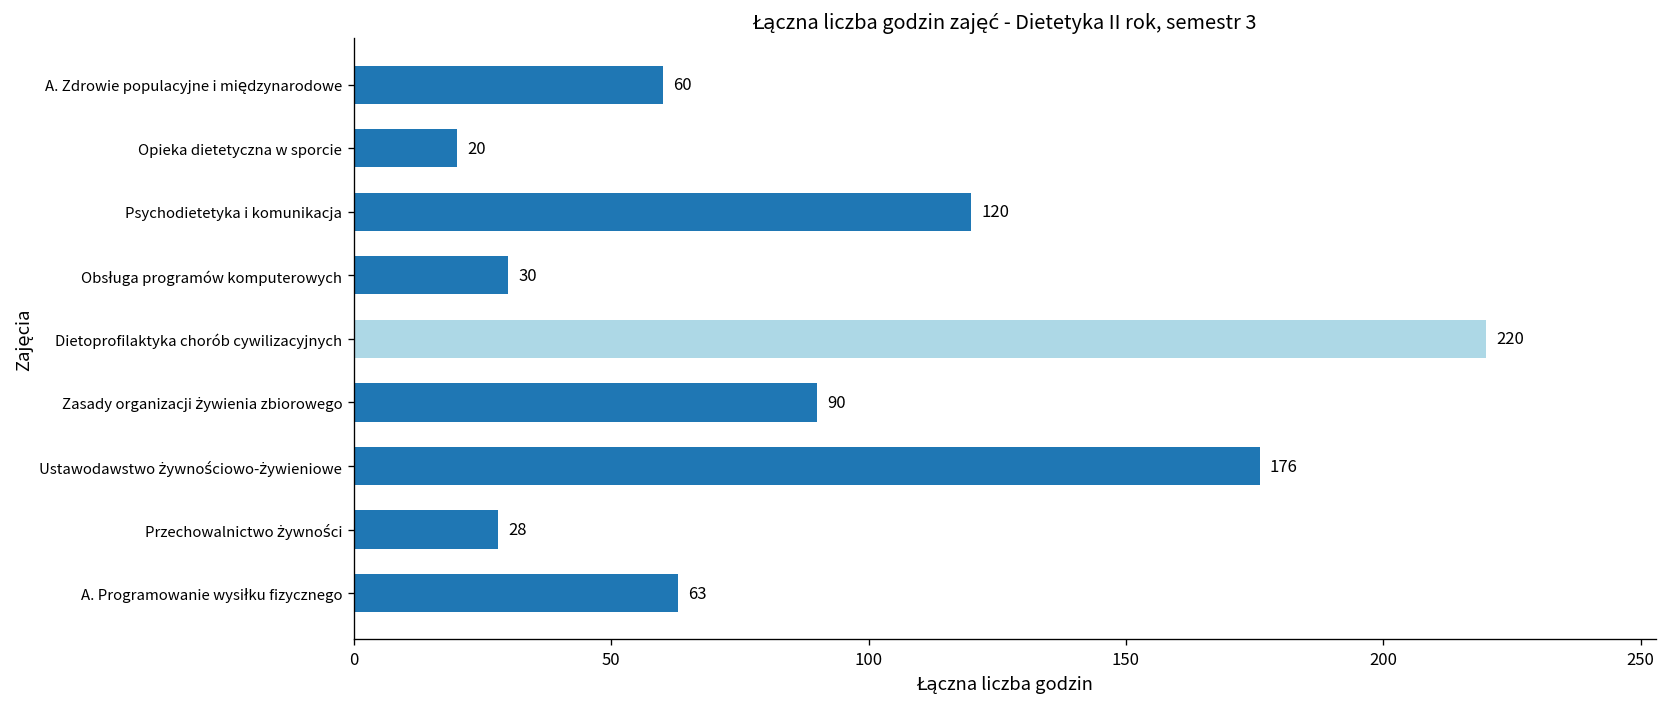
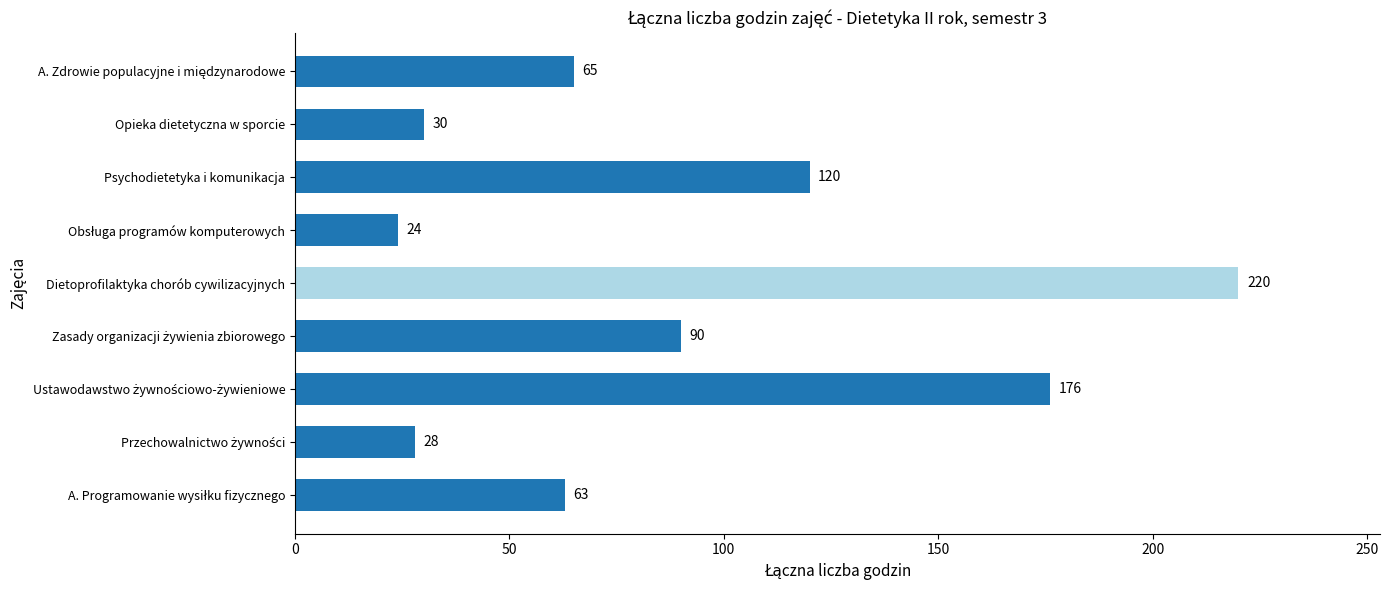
A. Zdrowie populacyjne i międzynarodowe: 60 -> 65
Opieka dietetyczna w sporcie: 20 -> 30
Obsługa programów komputerowych: 30 -> 24
